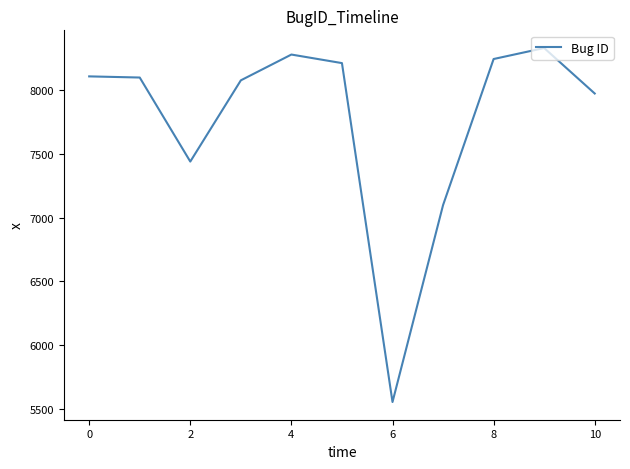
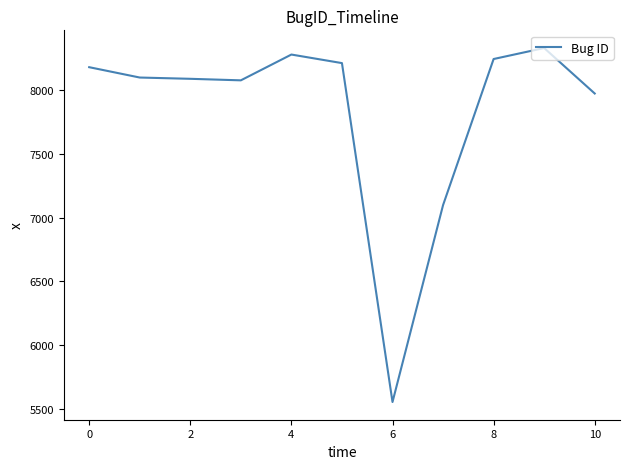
0: 8110 -> 8180
2: 7440 -> 8090
